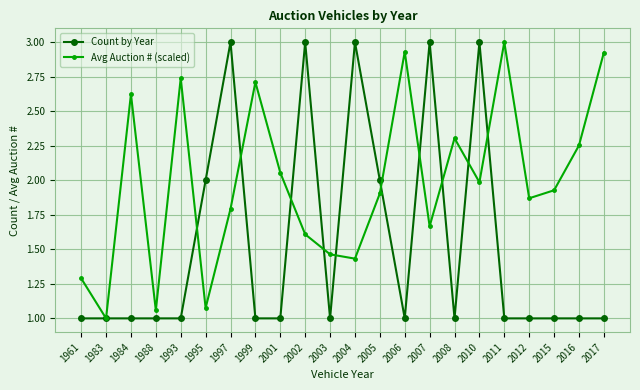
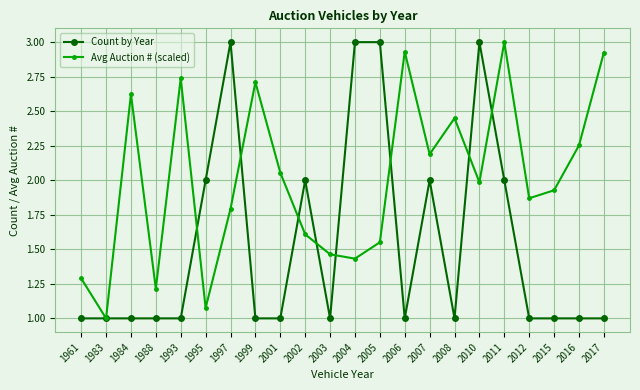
Avg Auction # (scaled), 1988: 1.06 -> 1.21
Count by Year, 2002: 3 -> 2
Count by Year, 2005: 2 -> 3
Avg Auction # (scaled), 2005: 1.90 -> 1.55
Count by Year, 2007: 3 -> 2
Avg Auction # (scaled), 2007: 1.67 -> 2.19
Avg Auction # (scaled), 2008: 2.30 -> 2.45
Count by Year, 2011: 1 -> 2
